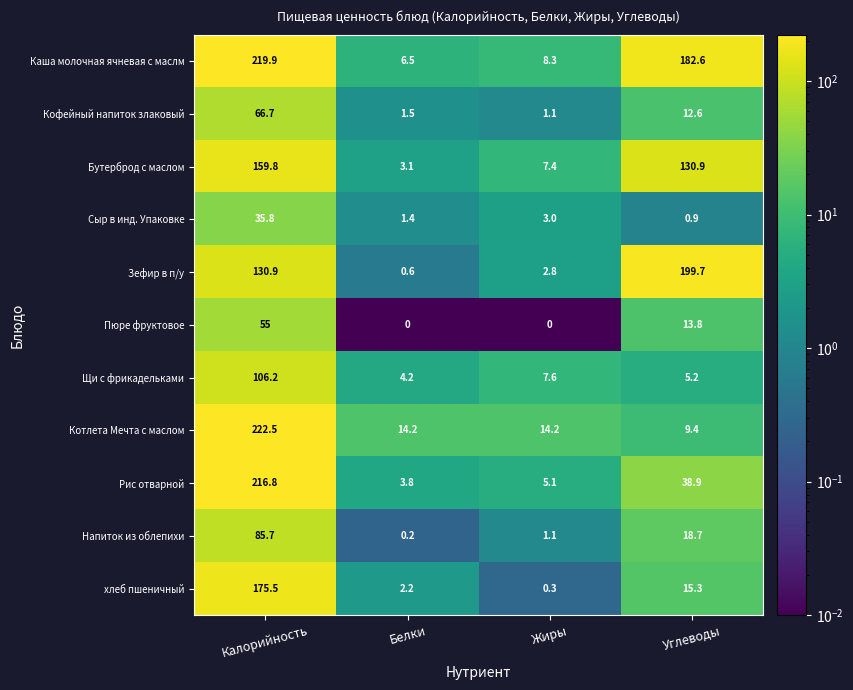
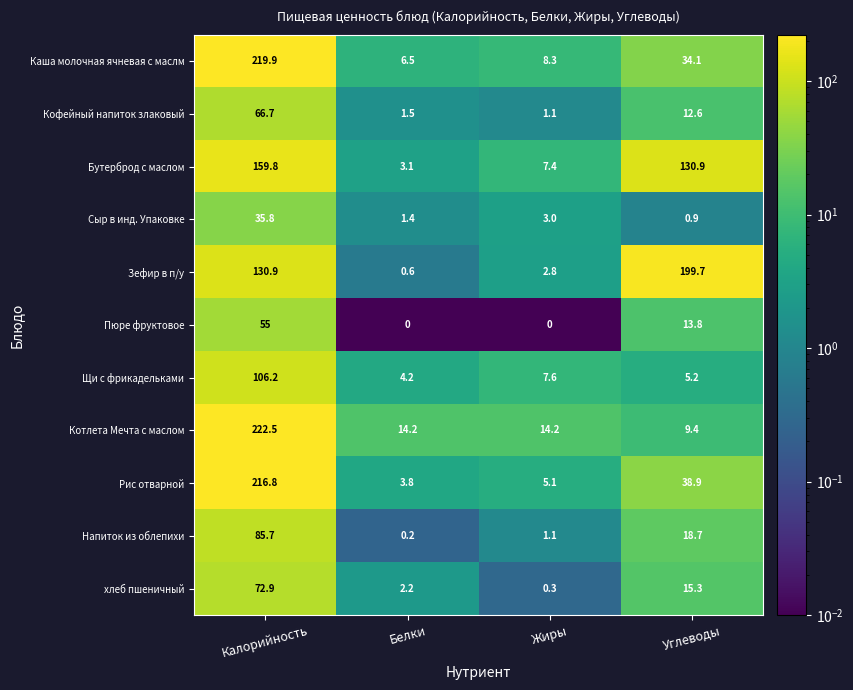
Каша молочная ячневая с маслм, Углеводы: 182.6 -> 34.1
хлеб пшеничный, Калорийность: 175.5 -> 72.9
